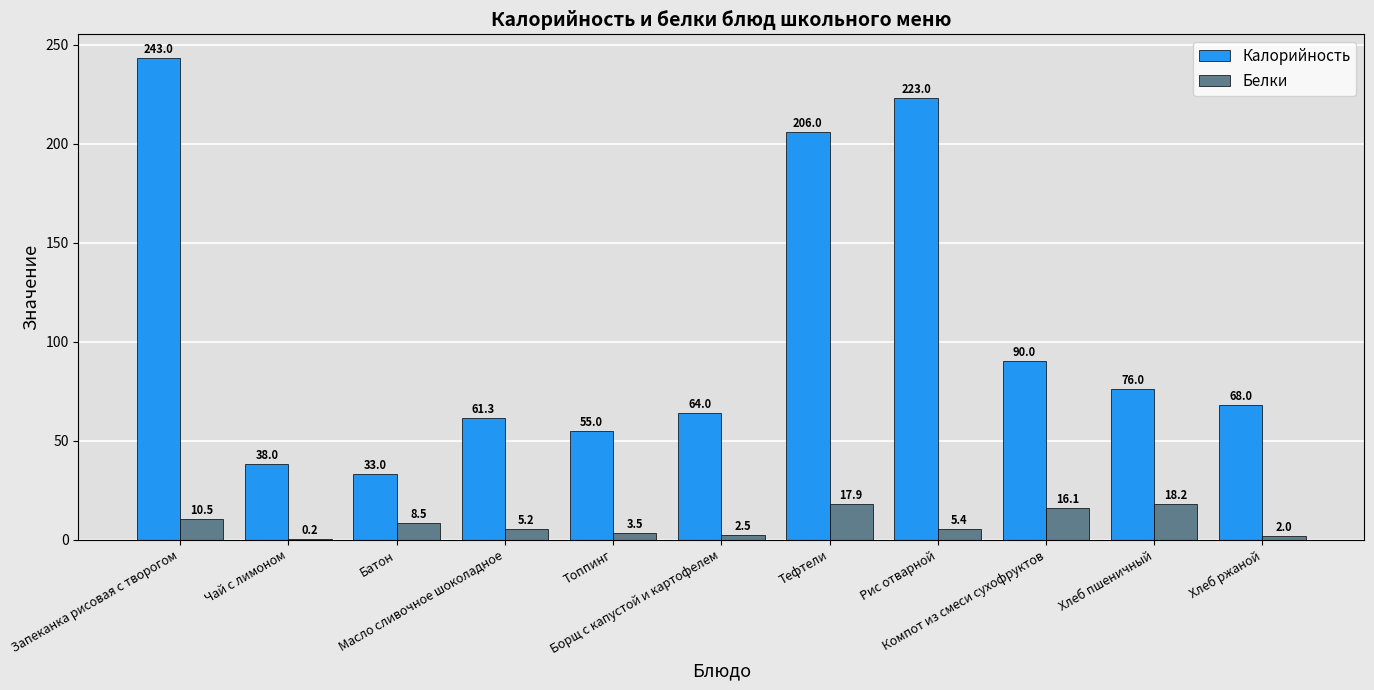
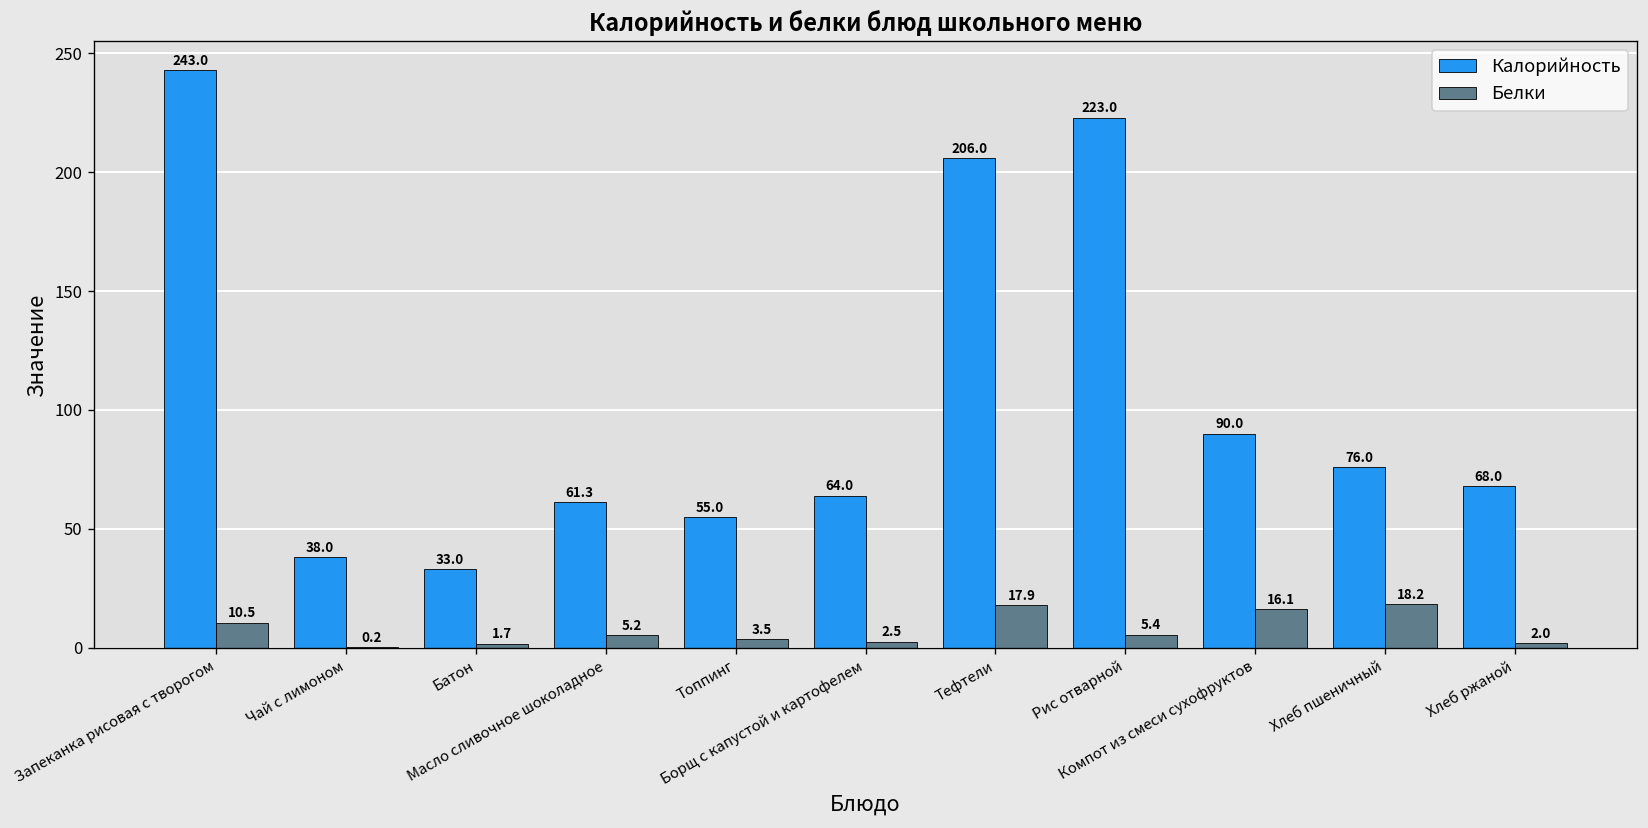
Белки, Батон: 8.5 -> 1.7
